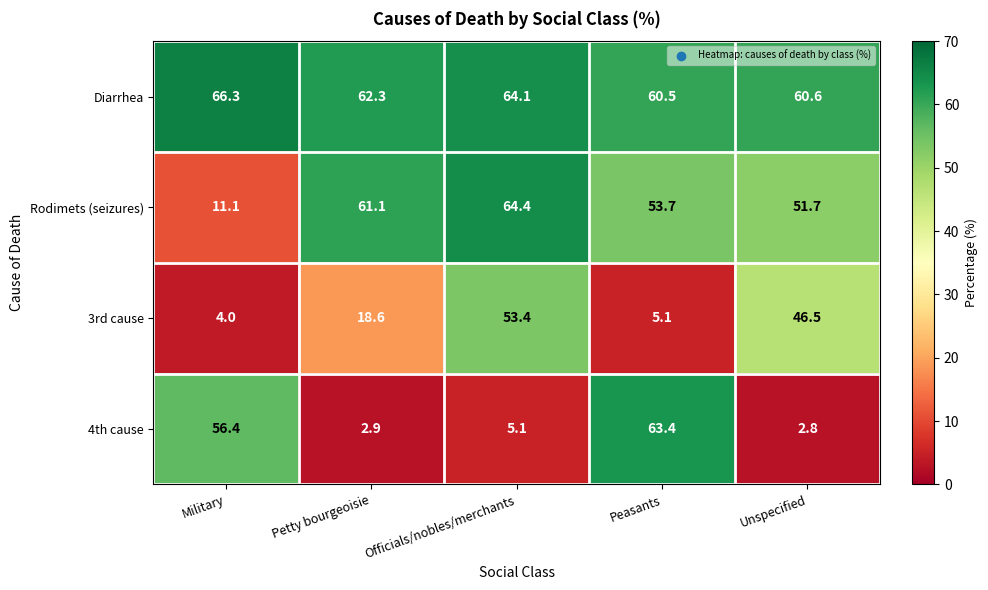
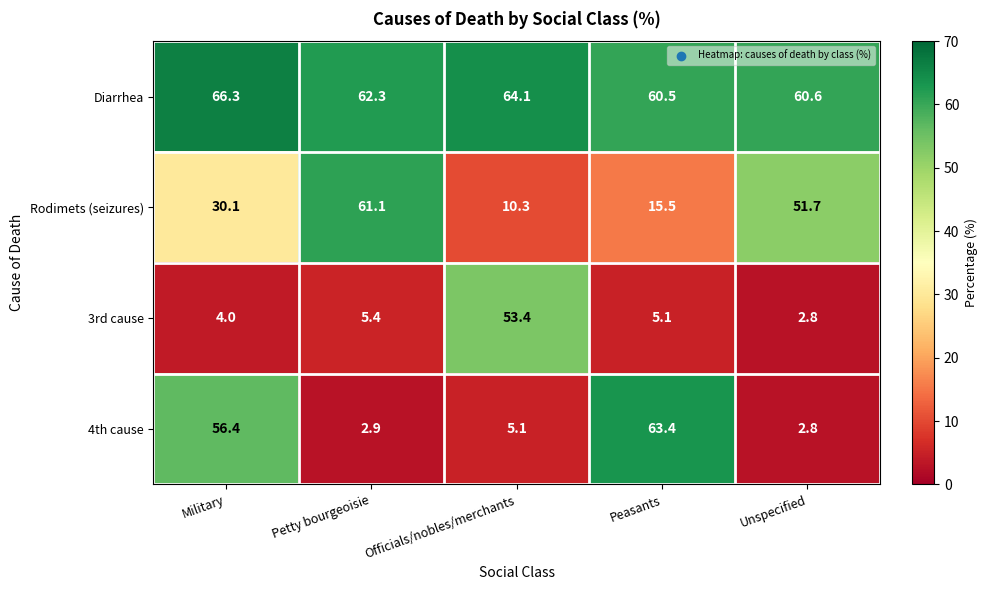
Rodimets (seizures), Military: 11.1 -> 30.1
Rodimets (seizures), Officials/nobles/merchants: 64.4 -> 10.3
Rodimets (seizures), Peasants: 53.7 -> 15.5
3rd cause, Petty bourgeoisie: 18.6 -> 5.4
3rd cause, Unspecified: 46.5 -> 2.8
